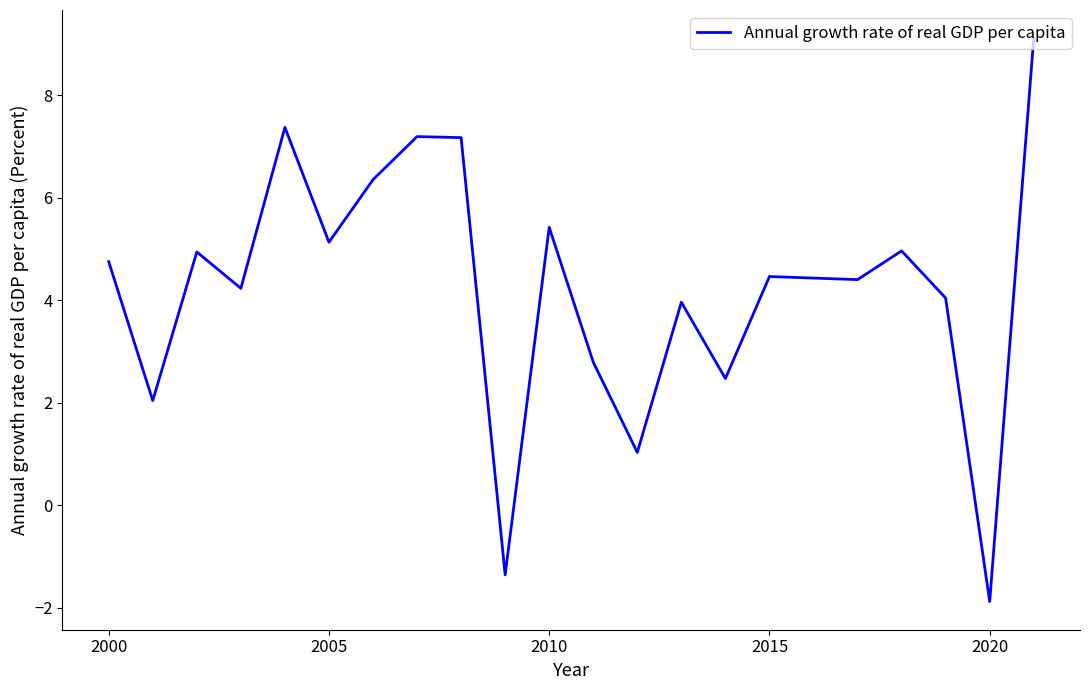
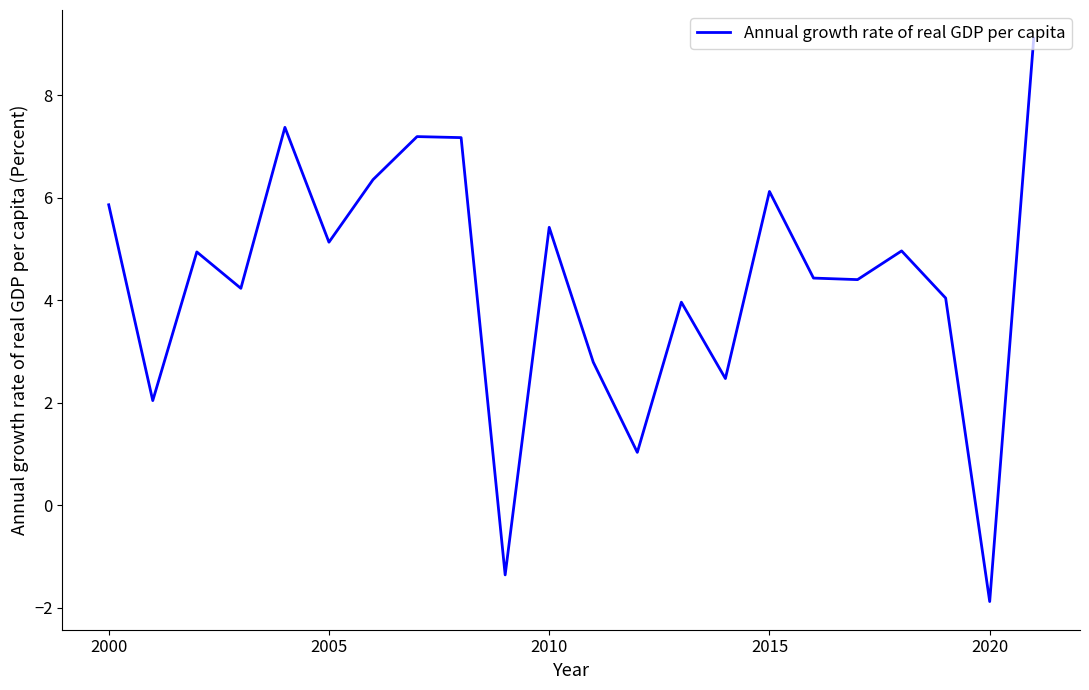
2000: 4.8 -> 5.9
2015: 4.5 -> 6.1
